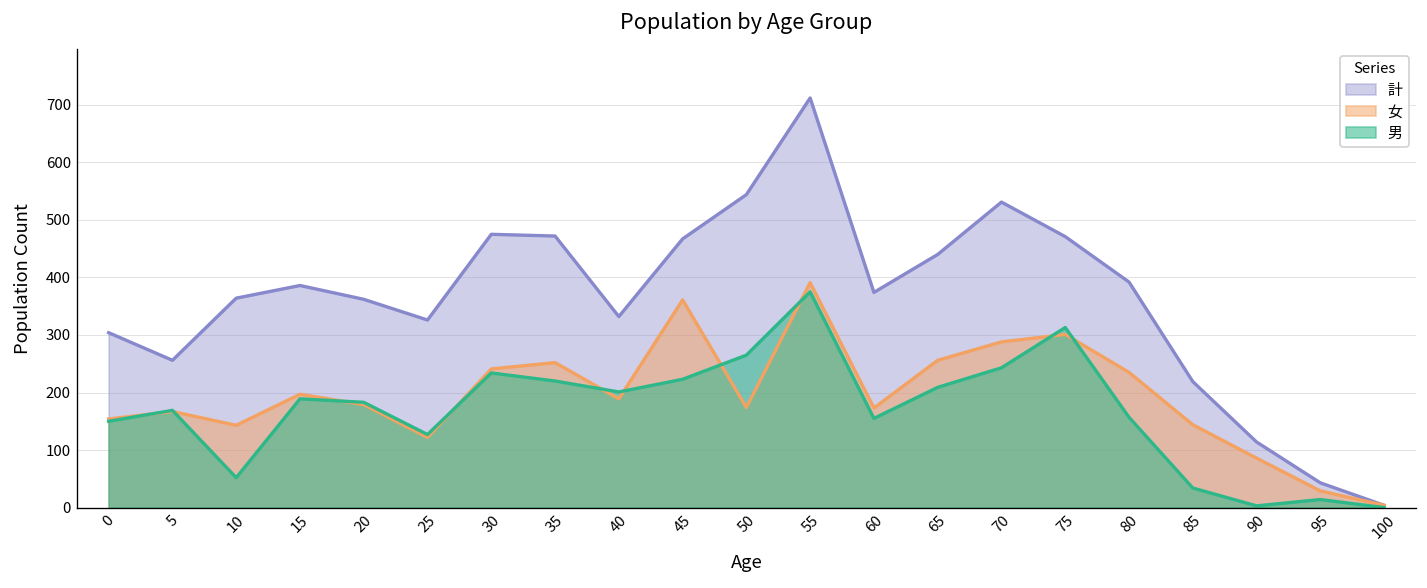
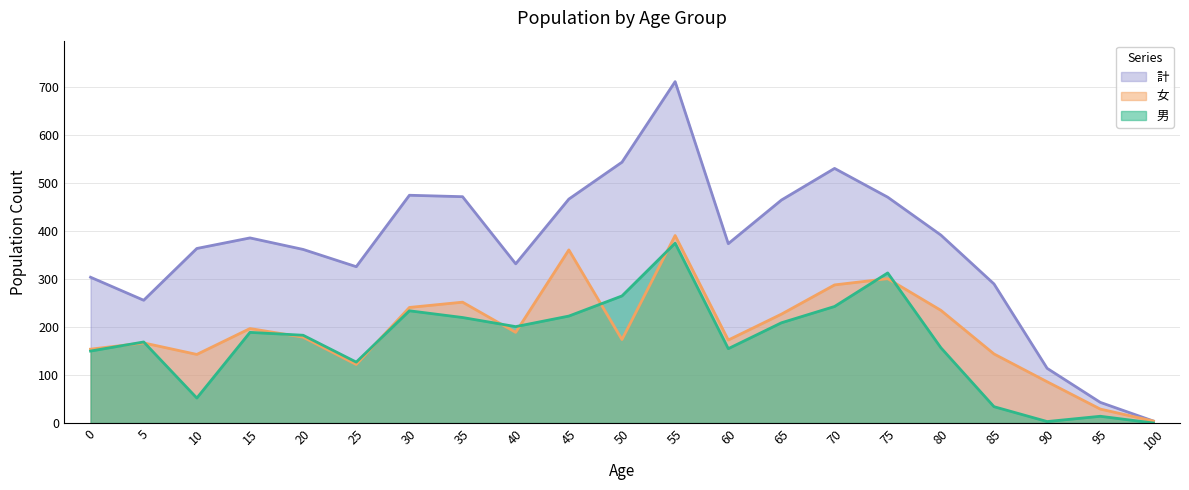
計, 65: 440 -> 470
女, 65: 260 -> 230
計, 85: 220 -> 290
